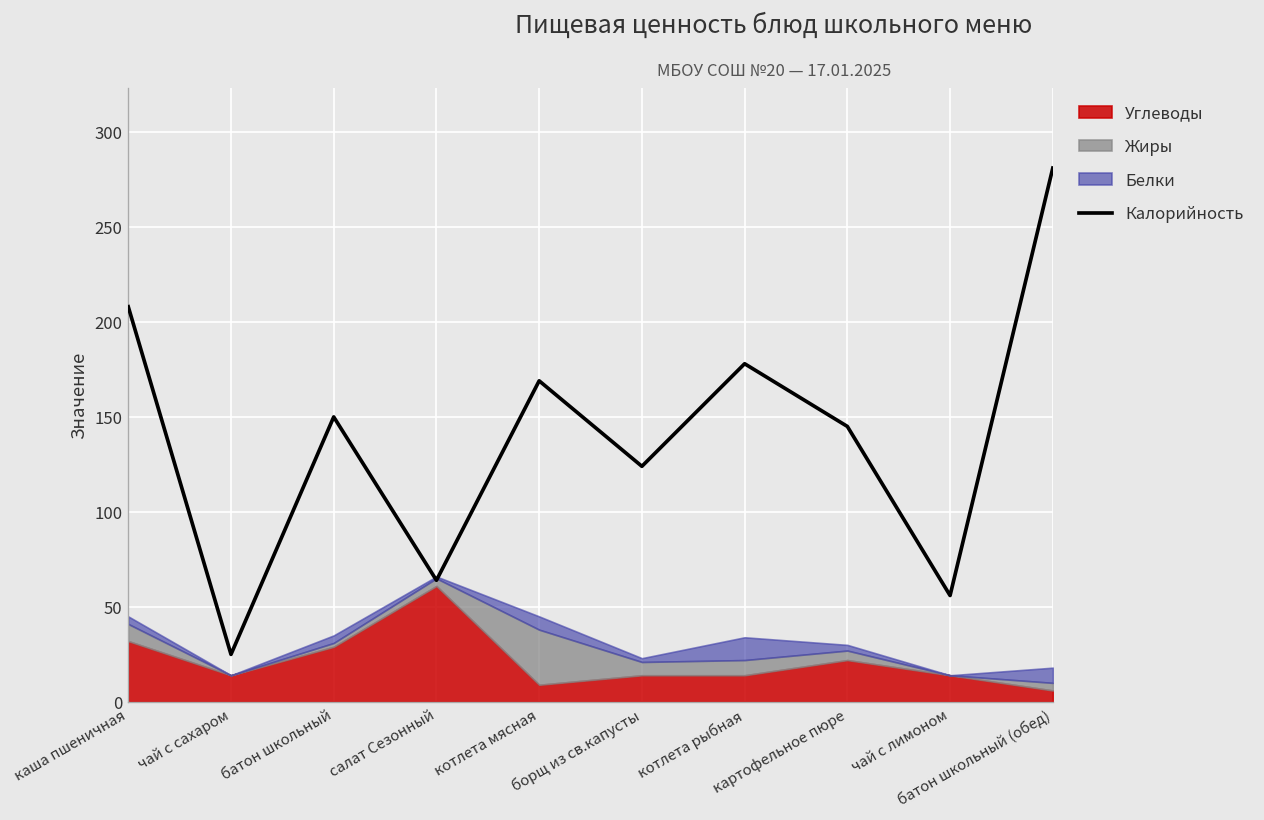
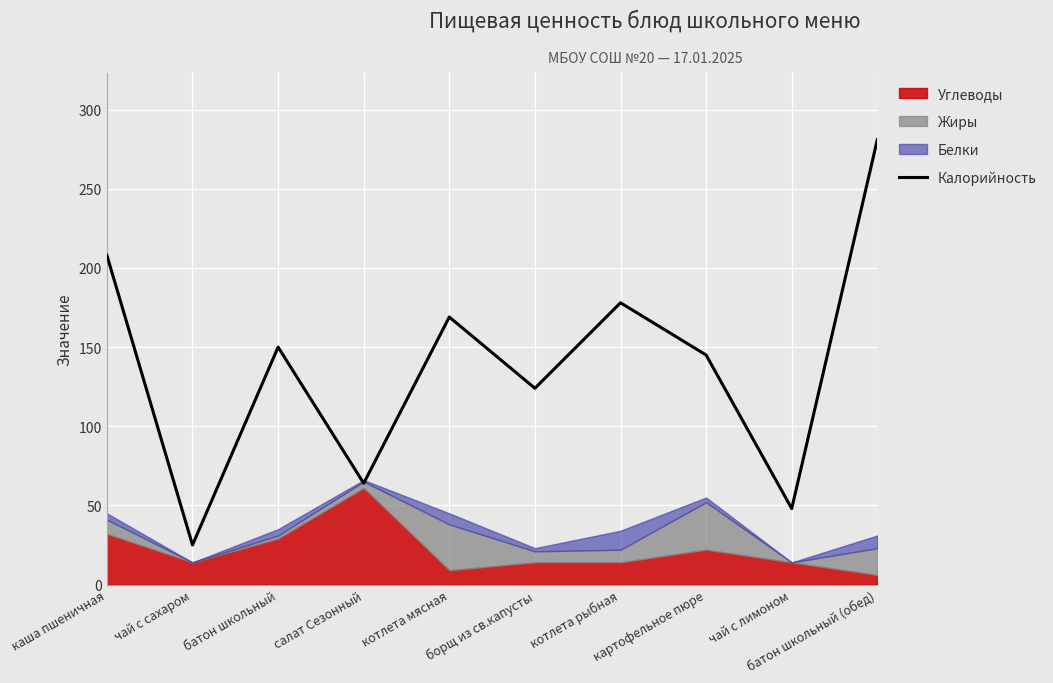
Жиры, картофельное пюре: 5 -> 30
Калорийность, чай с лимоном: 56 -> 48
Жиры, батон школьный (обед): 4 -> 17
